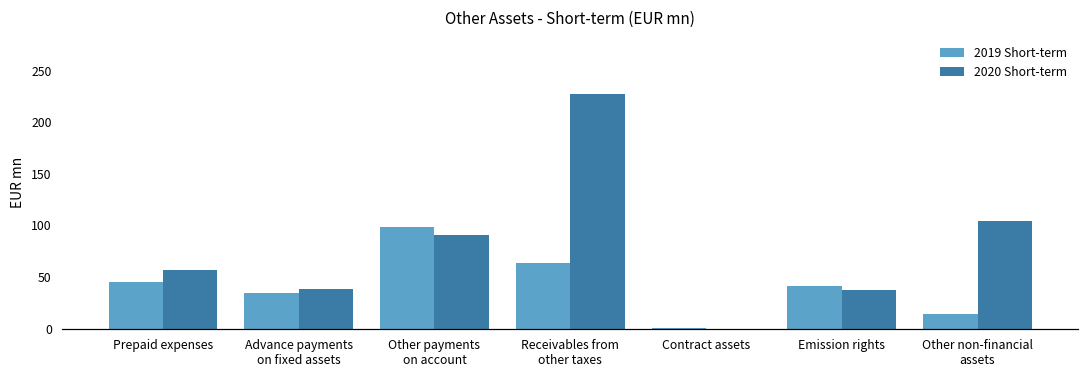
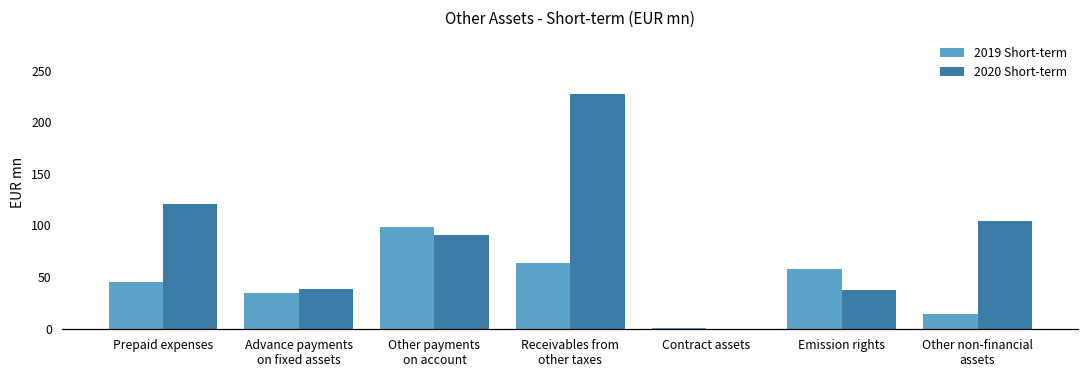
2020 Short-term, Prepaid expenses: 60 -> 120
2019 Short-term, Emission rights: 40 -> 60
